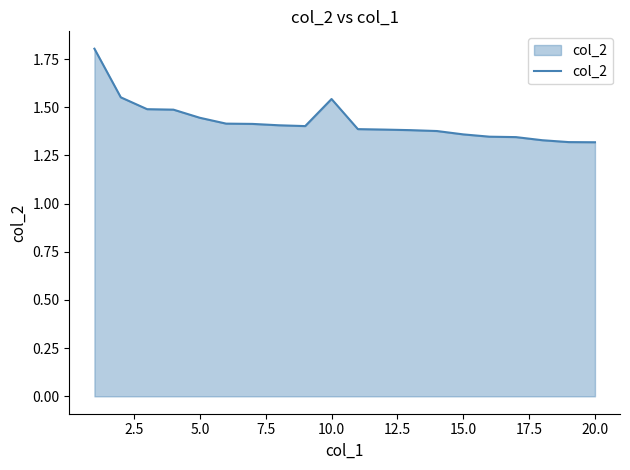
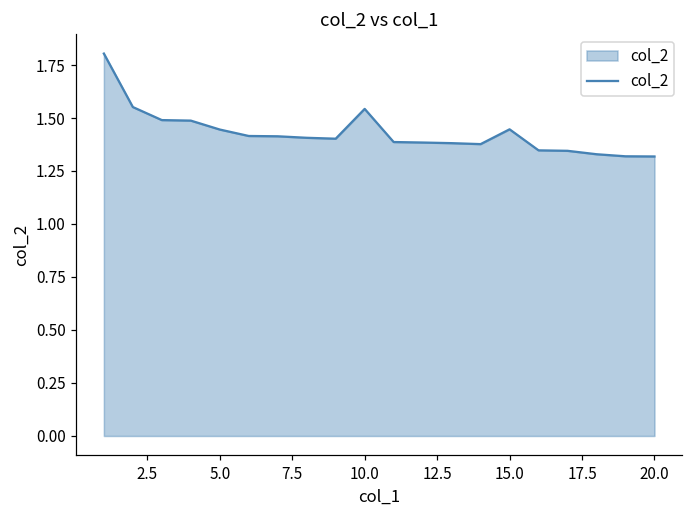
15.0: 1.36 -> 1.45
